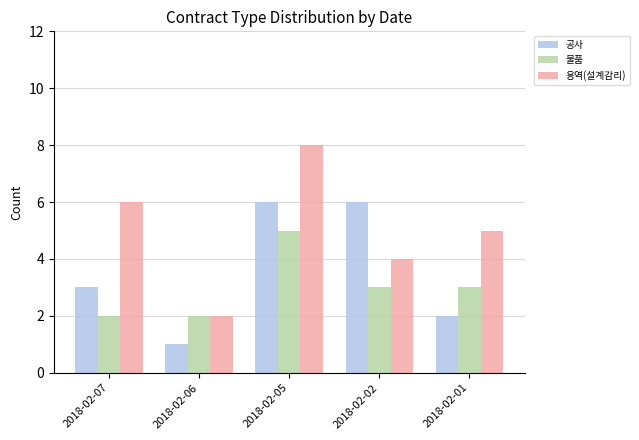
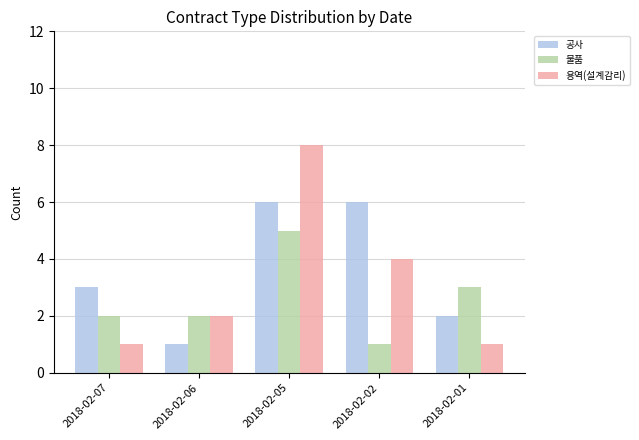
용역(설계감리), 2018-02-07: 6 -> 1
물품, 2018-02-02: 3 -> 1
용역(설계감리), 2018-02-01: 5 -> 1
